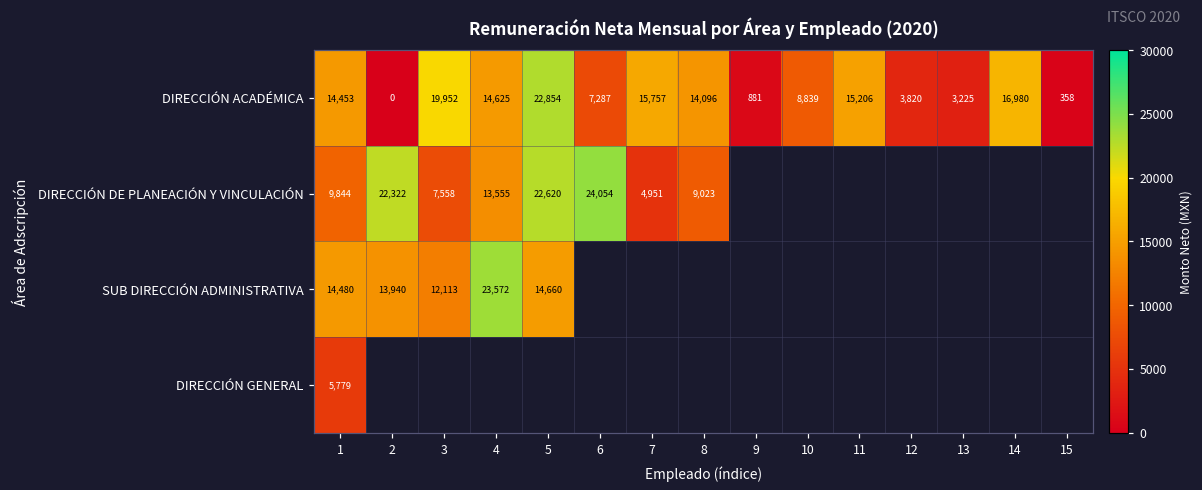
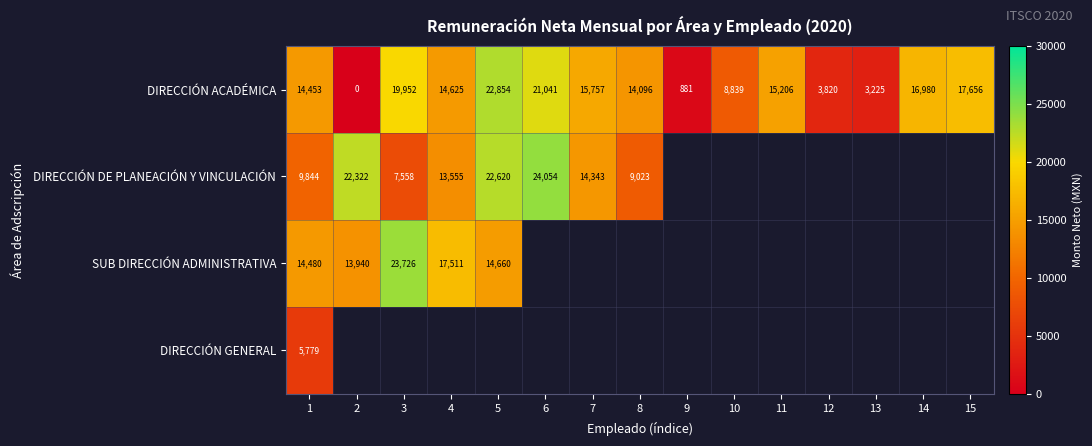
DIRECCIÓN ACADÉMICA, 6: 7,287 -> 21,041
DIRECCIÓN ACADÉMICA, 15: 358 -> 17,656
DIRECCIÓN DE PLANEACIÓN Y VINCULACIÓN, 7: 4,951 -> 14,343
SUB DIRECCIÓN ADMINISTRATIVA, 3: 12,113 -> 23,726
SUB DIRECCIÓN ADMINISTRATIVA, 4: 23,572 -> 17,511
